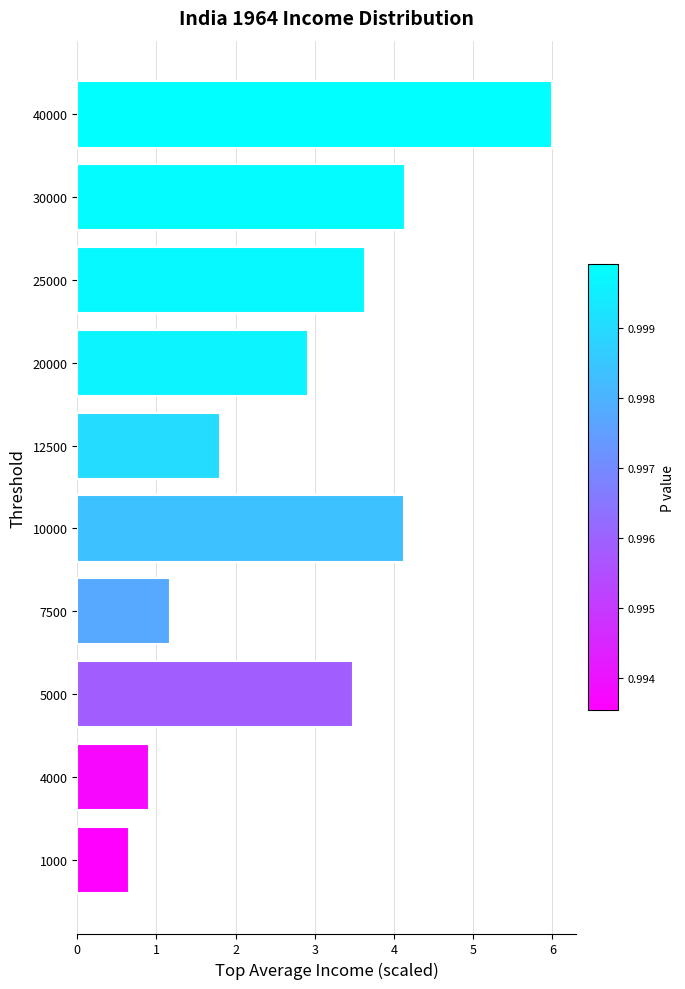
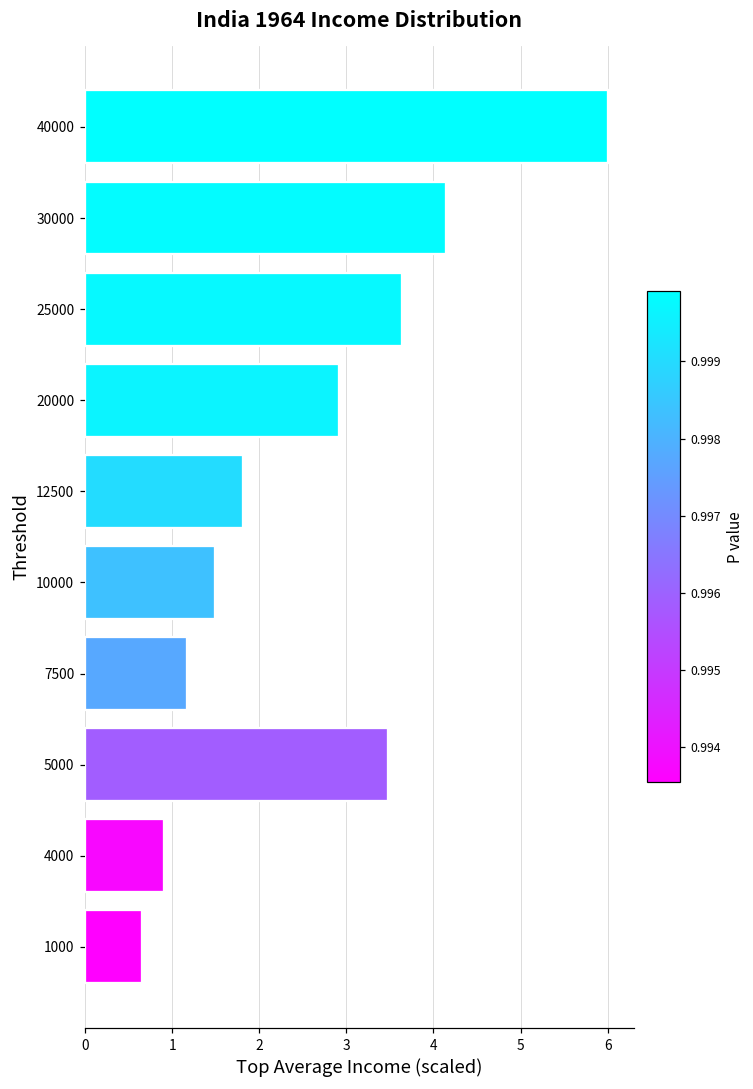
10000: 4.1 -> 1.5
